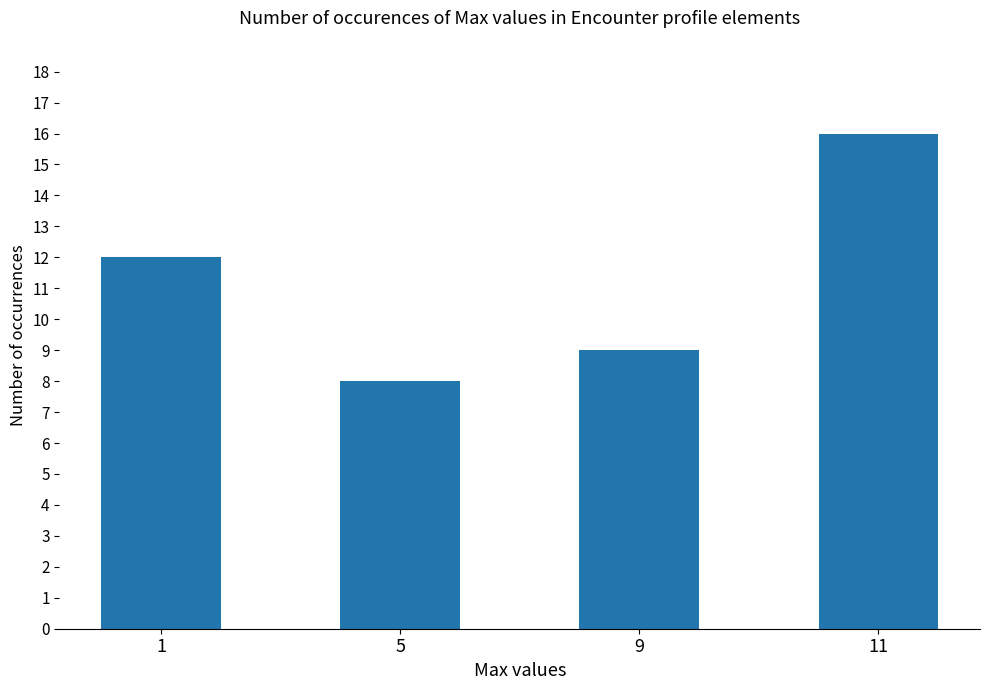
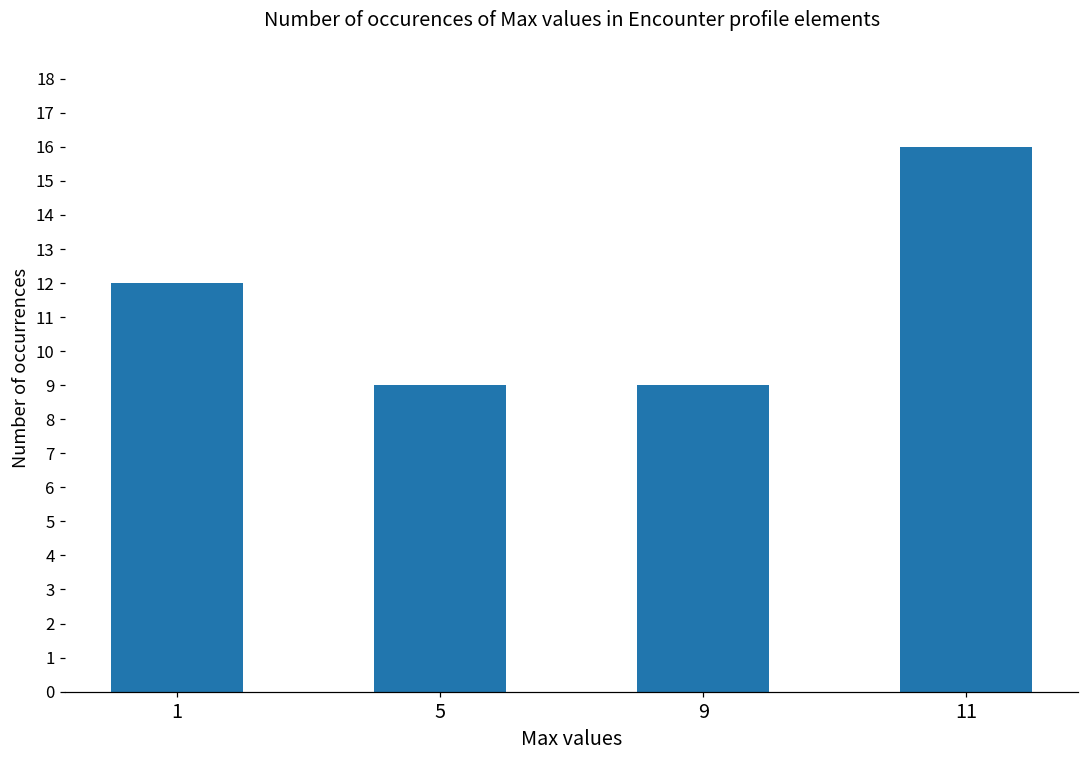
5: 8 -> 9
